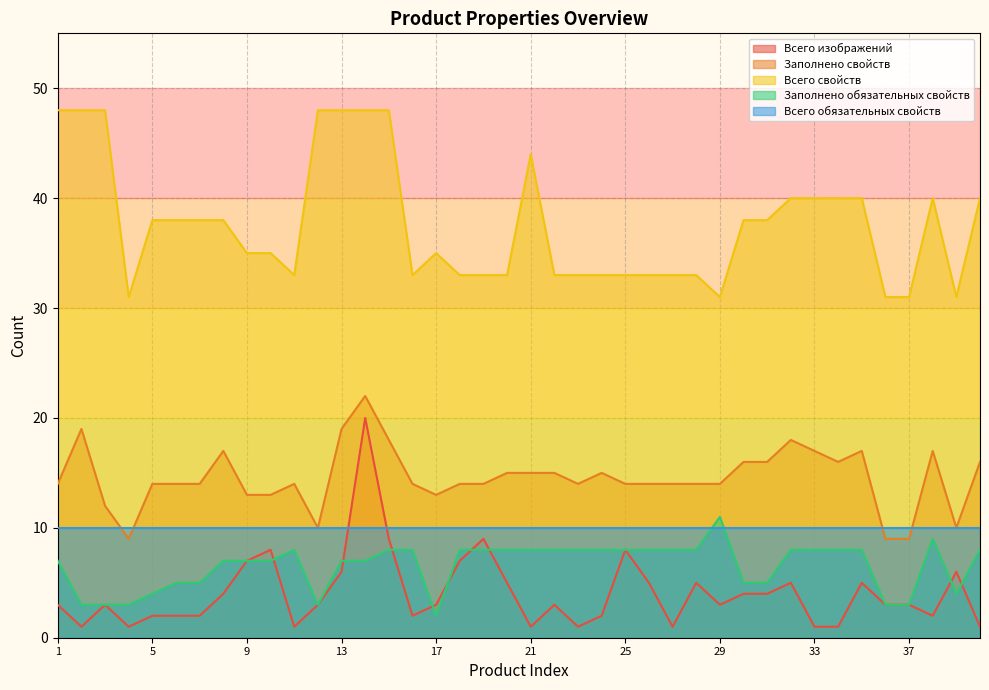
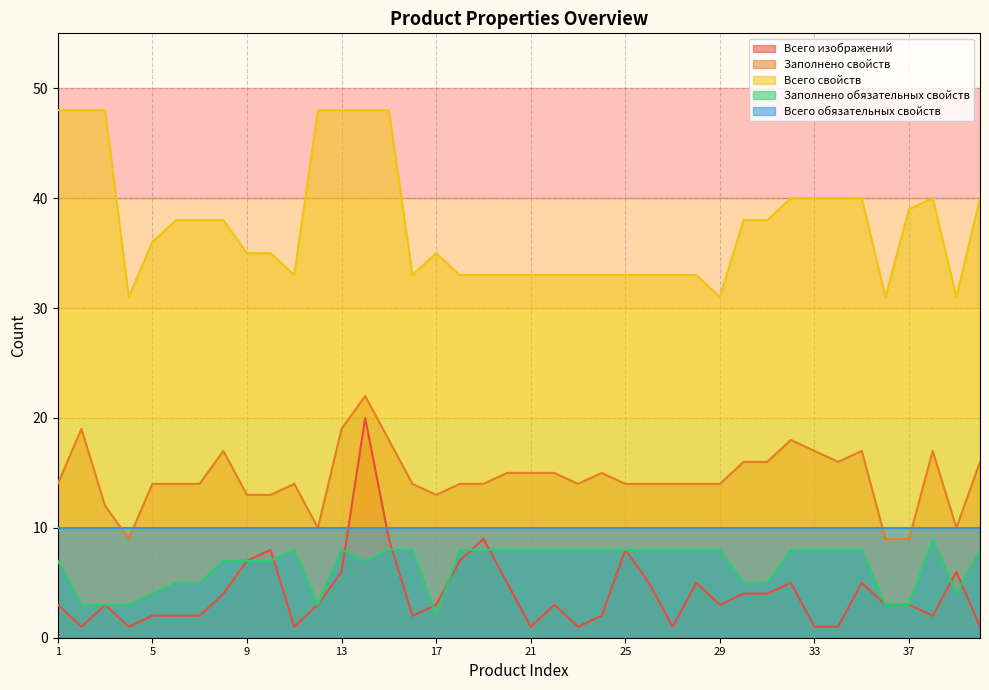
Всего свойств, 5: 38 -> 36
Заполнено обязательных свойств, 13: 7 -> 8
Всего свойств, 21: 44 -> 33
Заполнено обязательных свойств, 29: 11 -> 8
Всего свойств, 37: 31 -> 39
